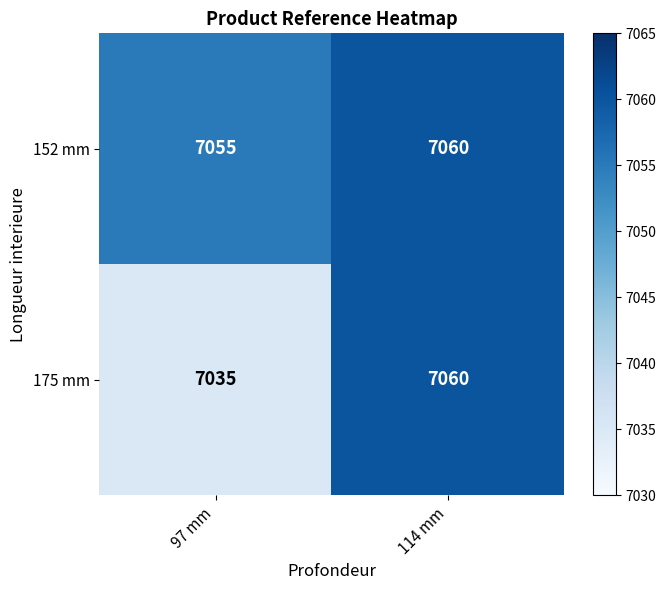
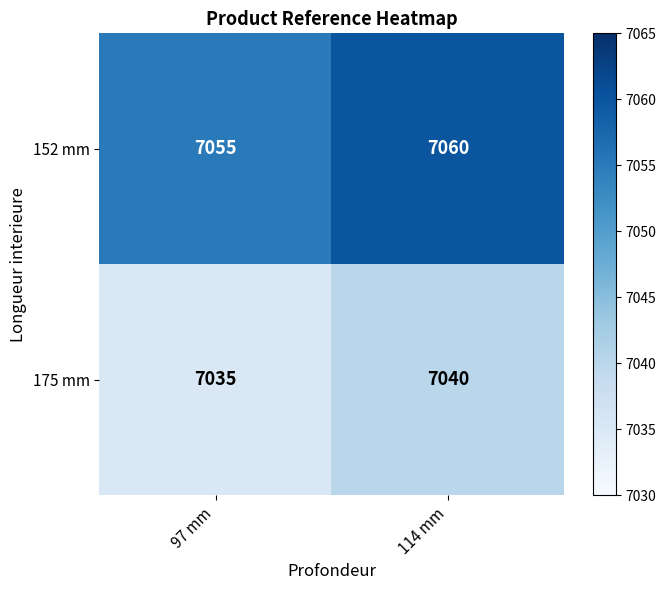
175 mm, 114 mm: 7060 -> 7040
